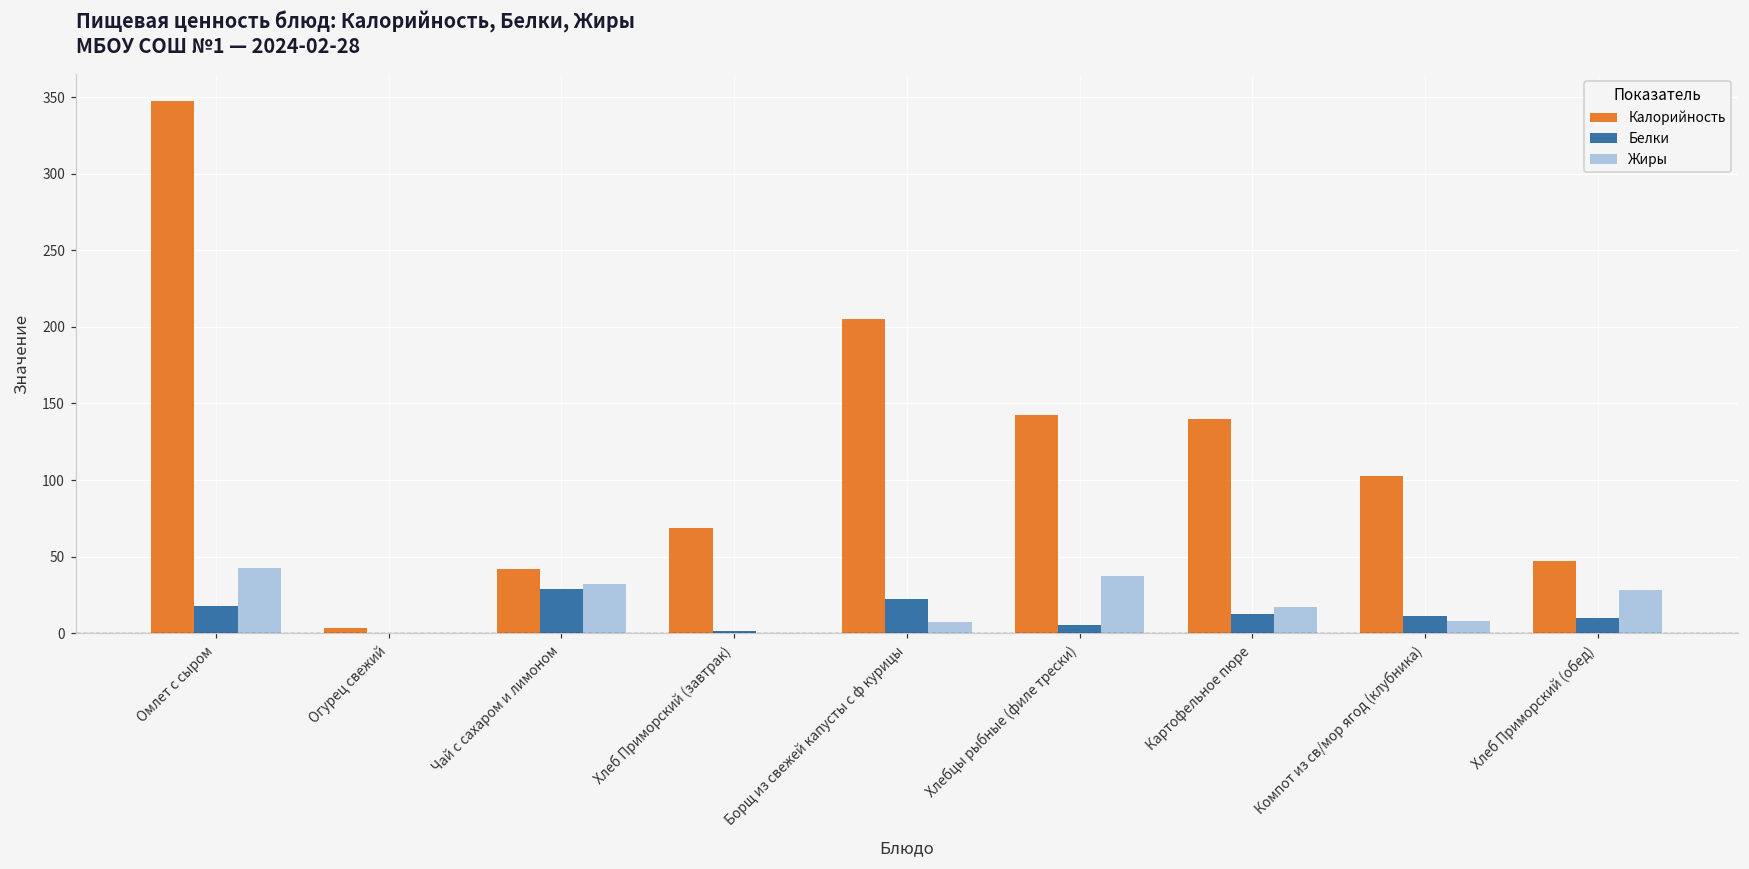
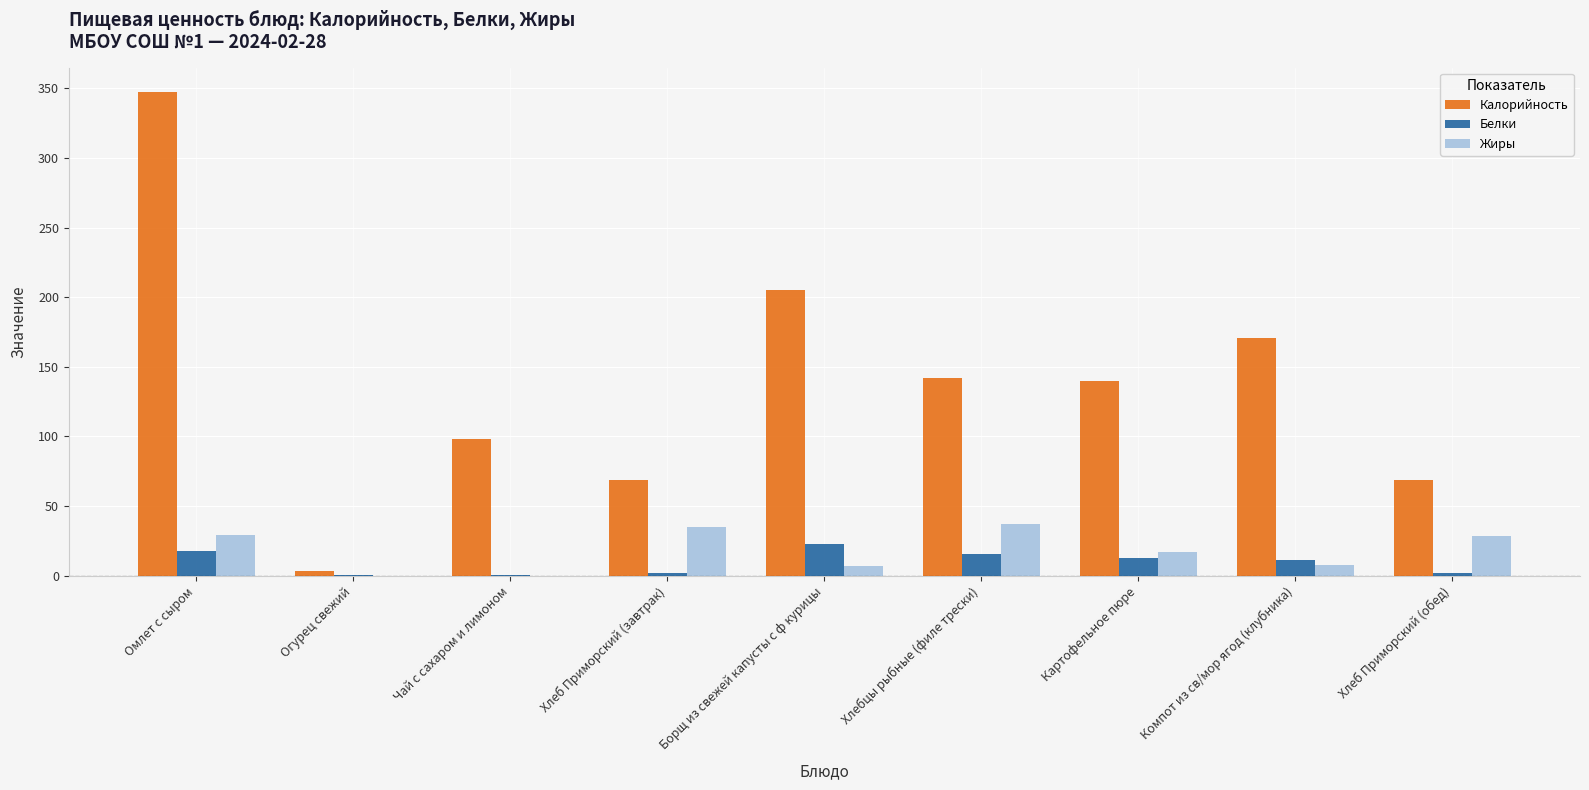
Жиры, Омлет с сыром: 42 -> 29
Калорийность, Чай с сахаром и лимоном: 42 -> 98
Белки, Чай с сахаром и лимоном: 29 -> 1
Жиры, Чай с сахаром и лимоном: 32 -> 0
Жиры, Хлеб Приморский (завтрак): 0 -> 35
Белки, Хлебцы рыбные (филе трески): 5 -> 16
Калорийность, Компот из св/мор ягод (клубника): 103 -> 171
Калорийность, Хлеб Приморский (обед): 47 -> 69
Белки, Хлеб Приморский (обед): 10 -> 2
